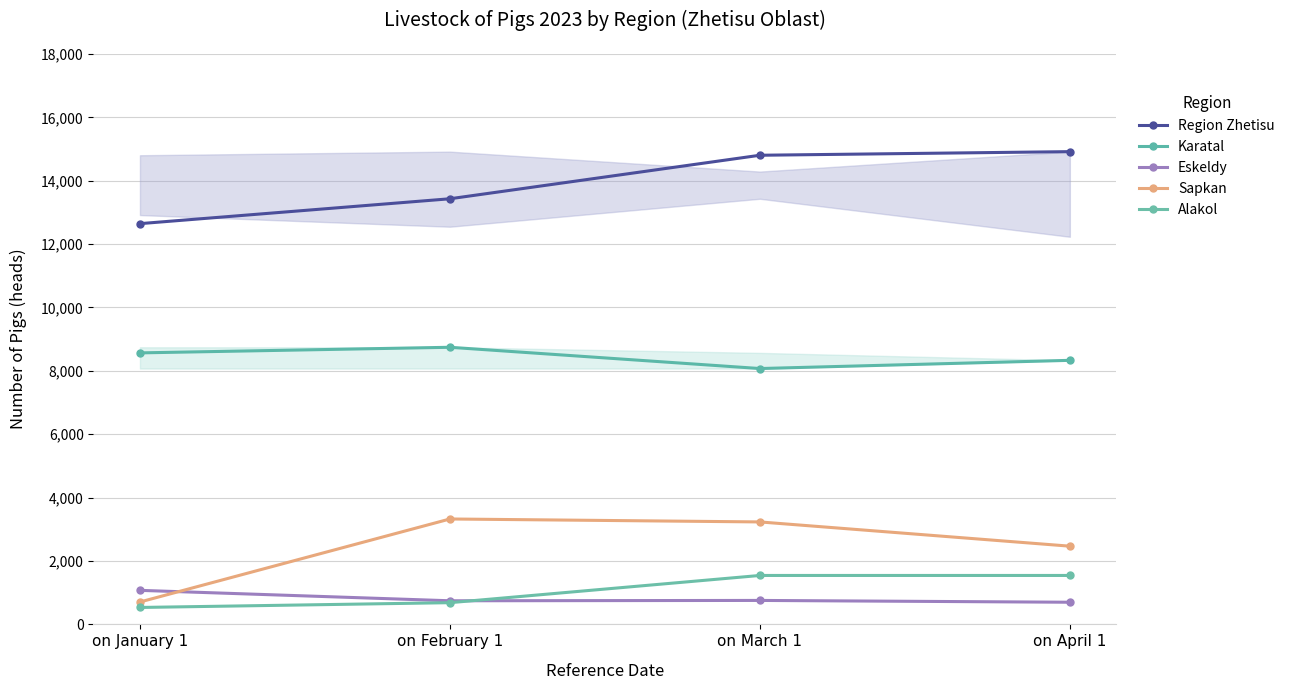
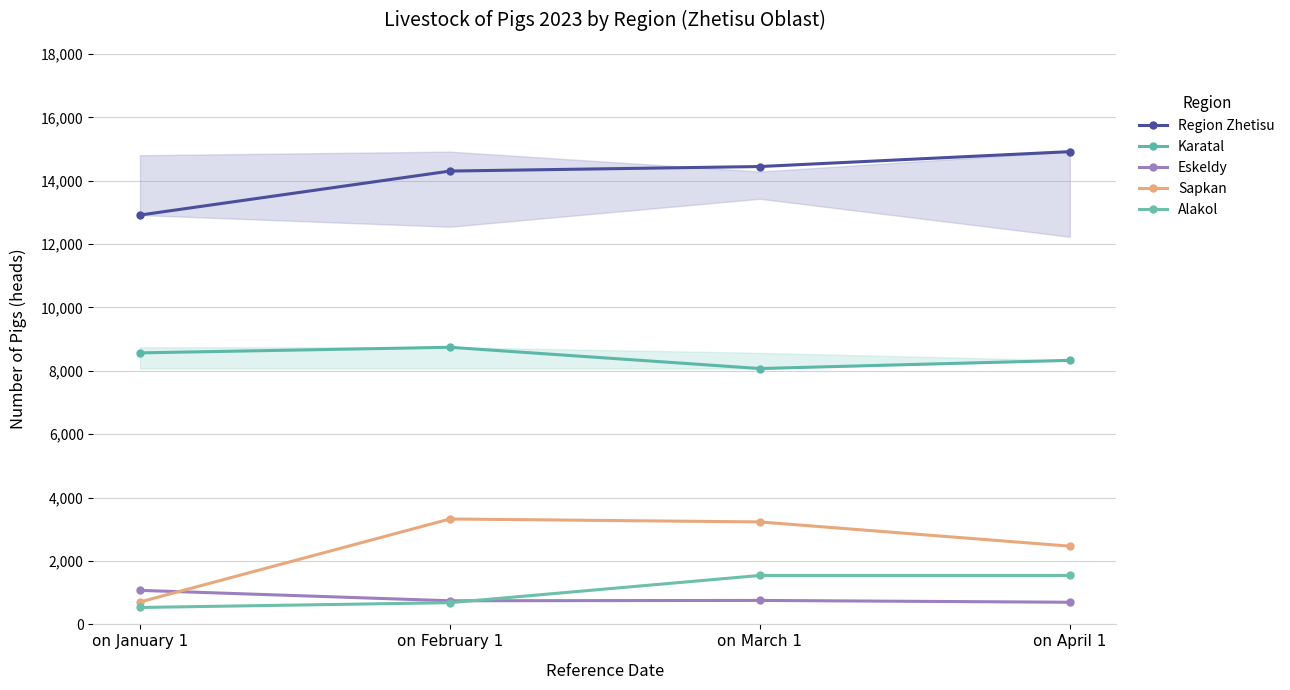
Region Zhetisu, on January 1: 12,600 -> 12,900
Region Zhetisu, on February 1: 13,400 -> 14,300
Region Zhetisu, on March 1: 14,800 -> 14,400
